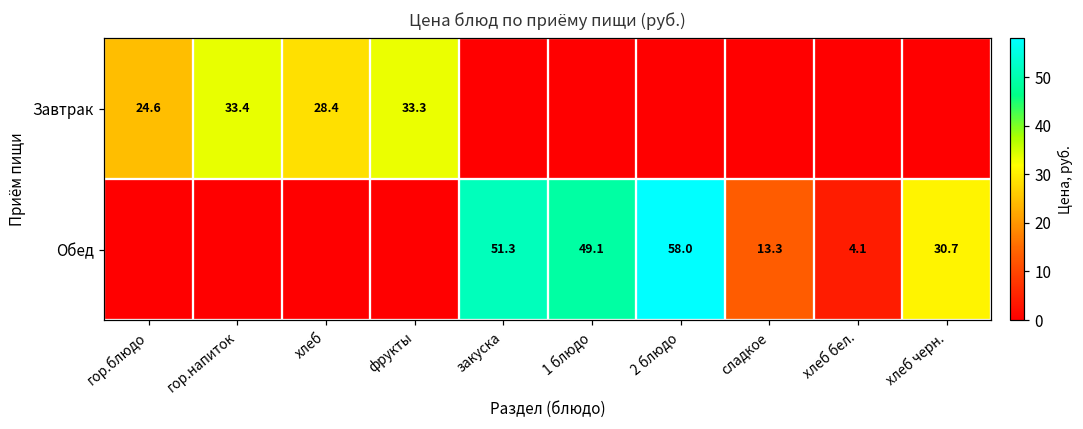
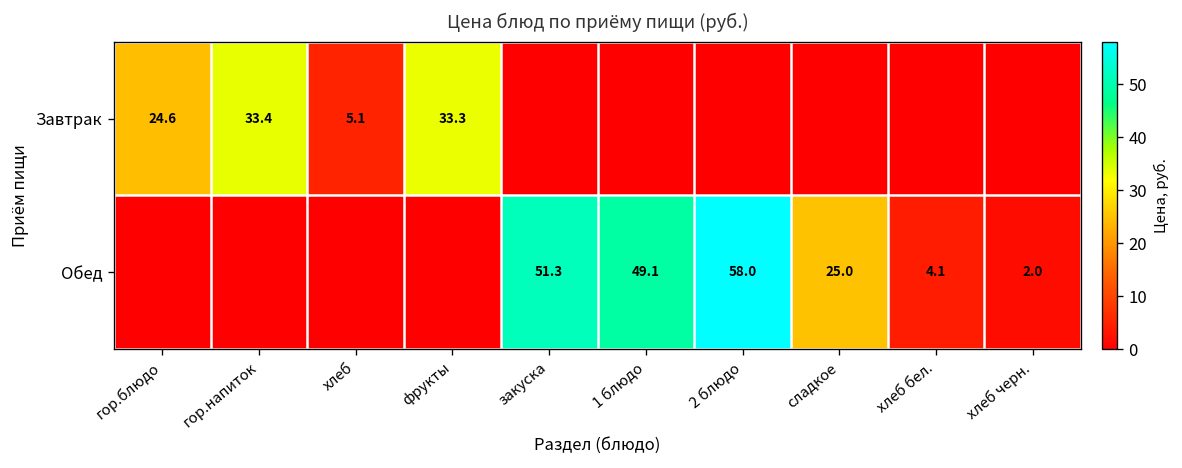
Завтрак, хлеб: 28.4 -> 5.1
Обед, сладкое: 13.3 -> 25.0
Обед, хлеб черн.: 30.7 -> 2.0
